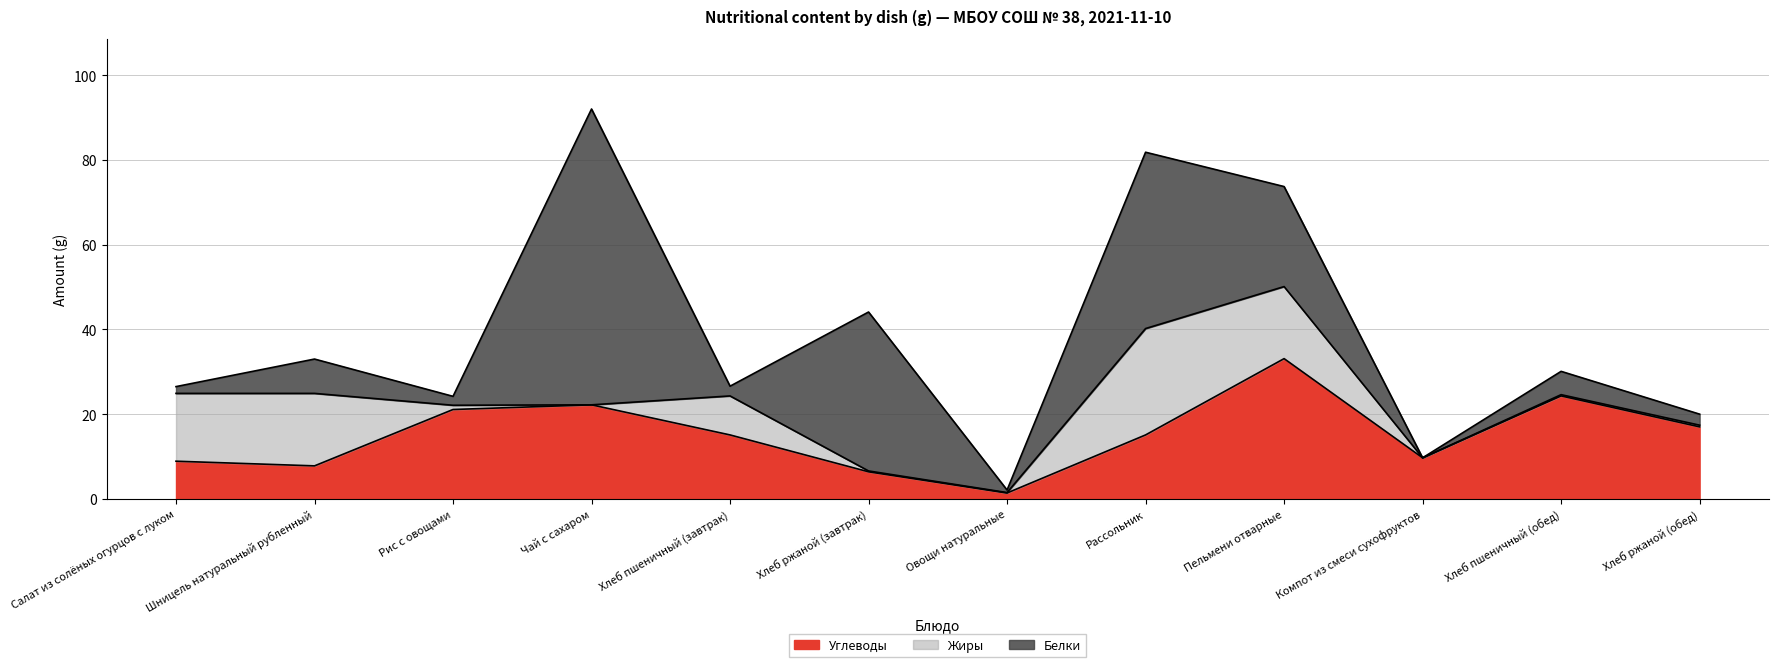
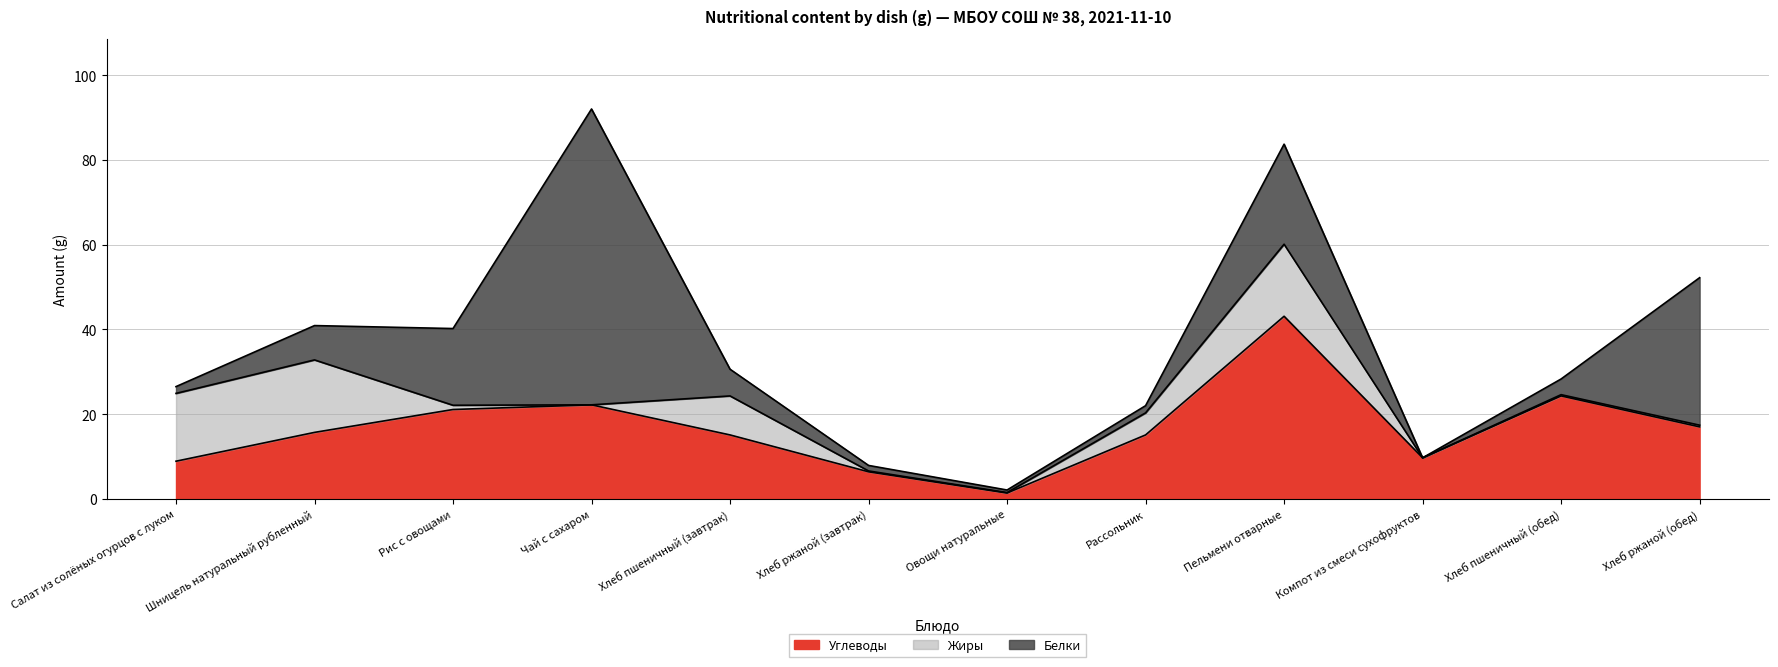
Углеводы, Шницель натуральный рубленный: 8 -> 16
Белки, Рис с овощами: 2 -> 18
Белки, Хлеб пшеничный (завтрак): 2 -> 6
Белки, Хлеб ржаной (завтрак): 38 -> 1
Жиры, Рассольник: 25 -> 5
Белки, Рассольник: 42 -> 2
Углеводы, Пельмени отварные: 33 -> 43
Белки, Хлеб пшеничный (обед): 6 -> 4
Белки, Хлеб ржаной (обед): 3 -> 35
